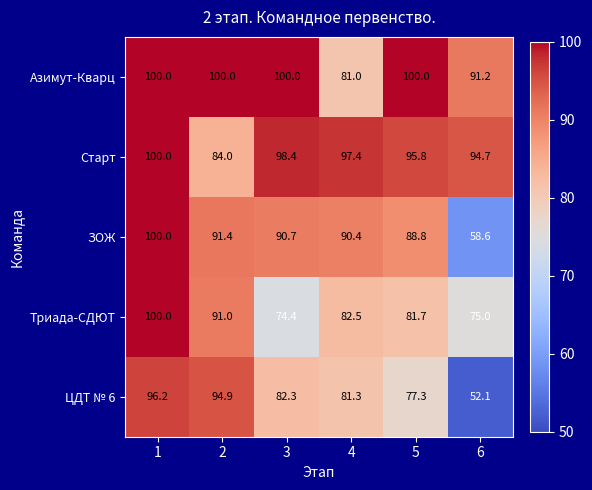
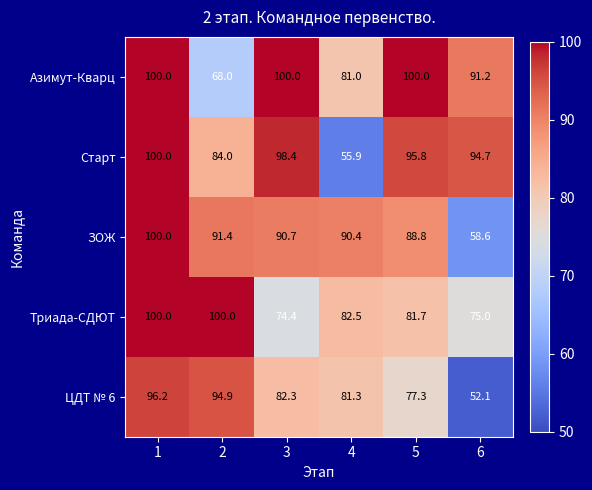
Азимут-Кварц, 2: 100.0 -> 68.0
Старт, 4: 97.4 -> 55.9
Триада-СДЮТ, 2: 91.0 -> 100.0
